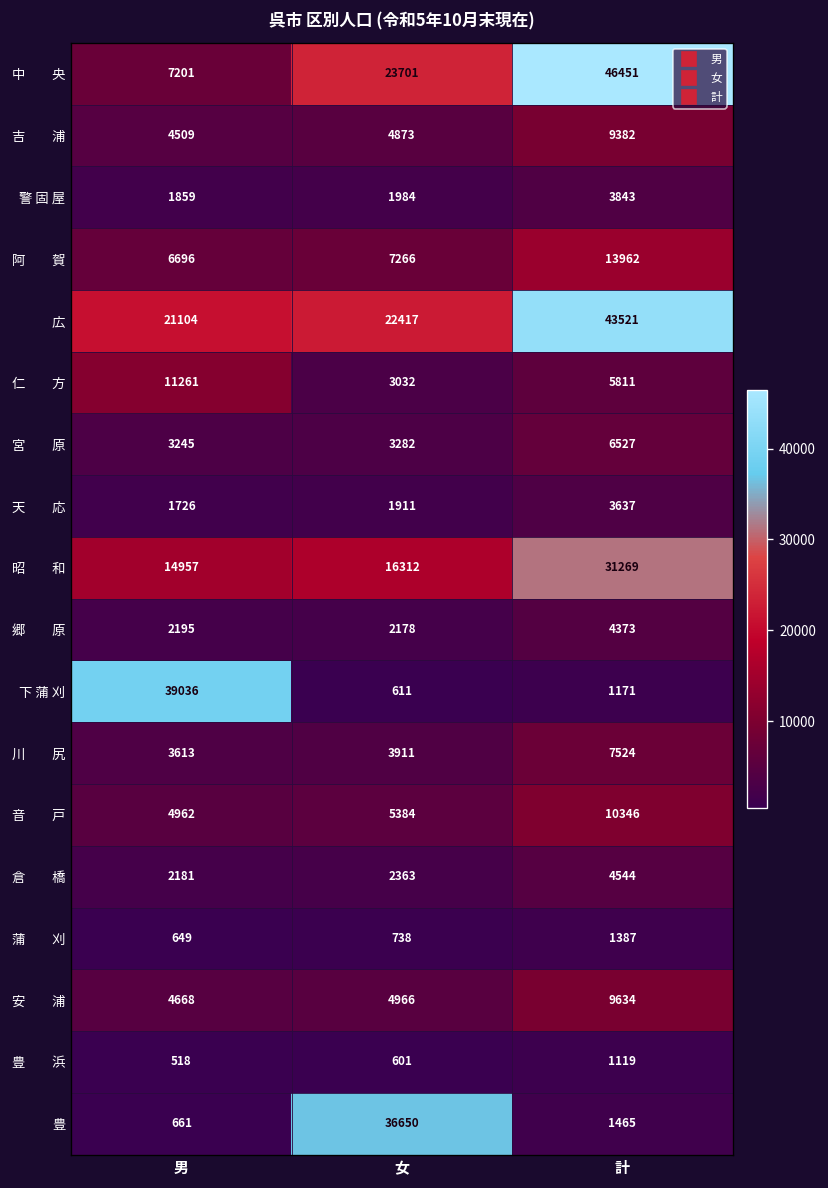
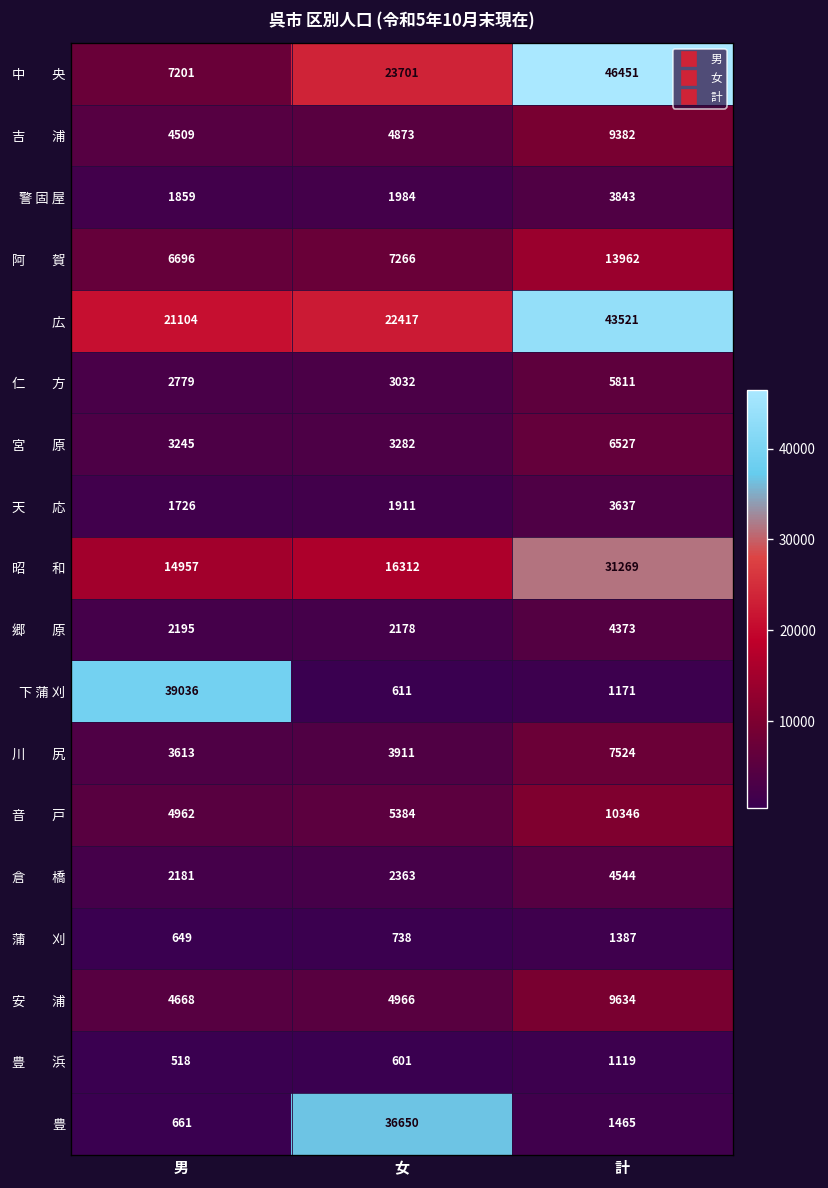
仁 方, 男: 11261 -> 2779
